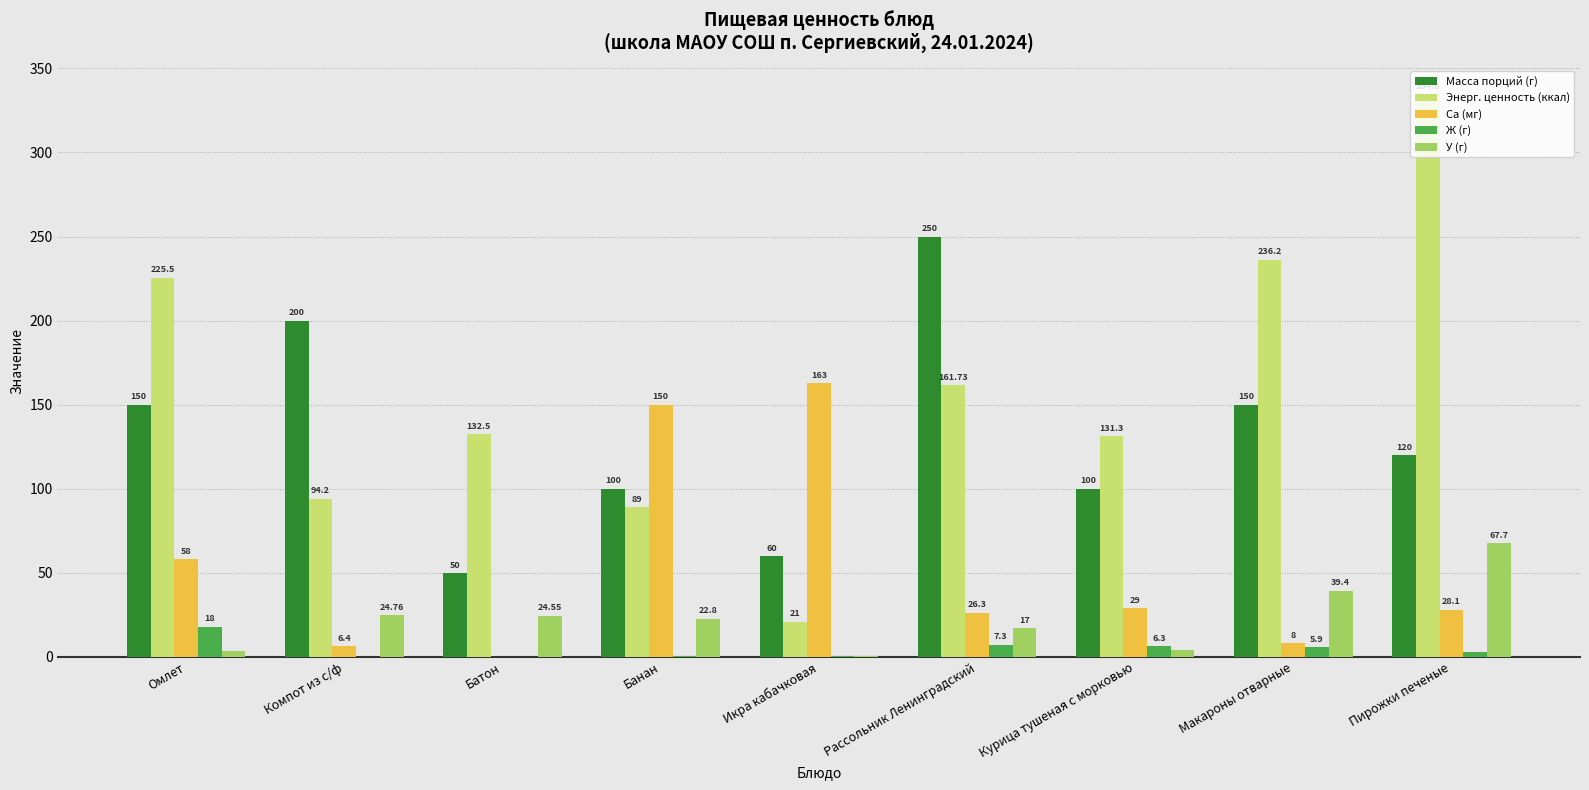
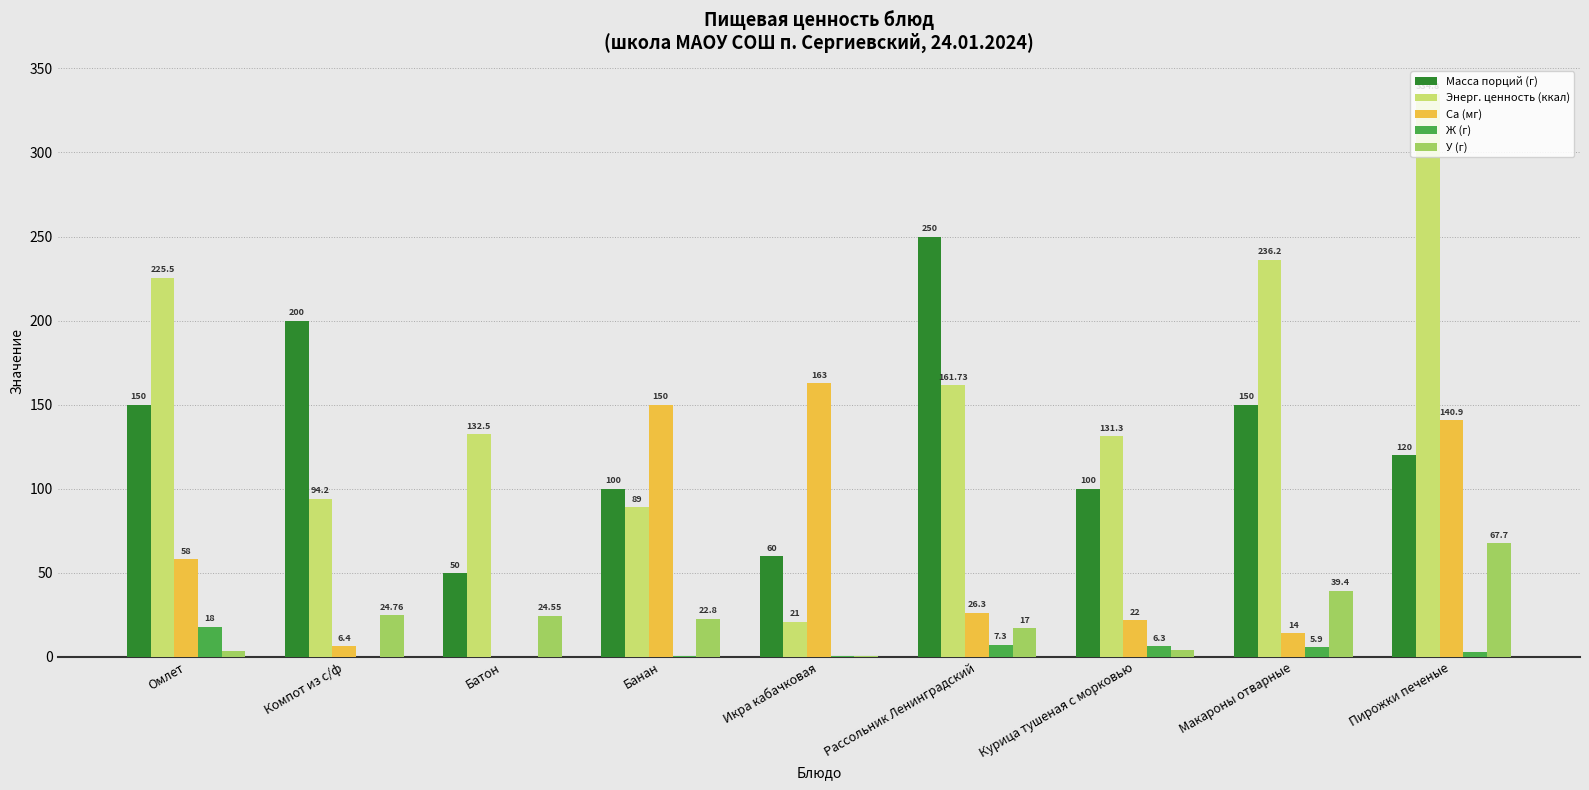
Са (мг), Курица тушеная с морковью: 29 -> 22
Са (мг), Макароны отварные: 8 -> 14
Са (мг), Пирожки печеные: 28.1 -> 140.9
